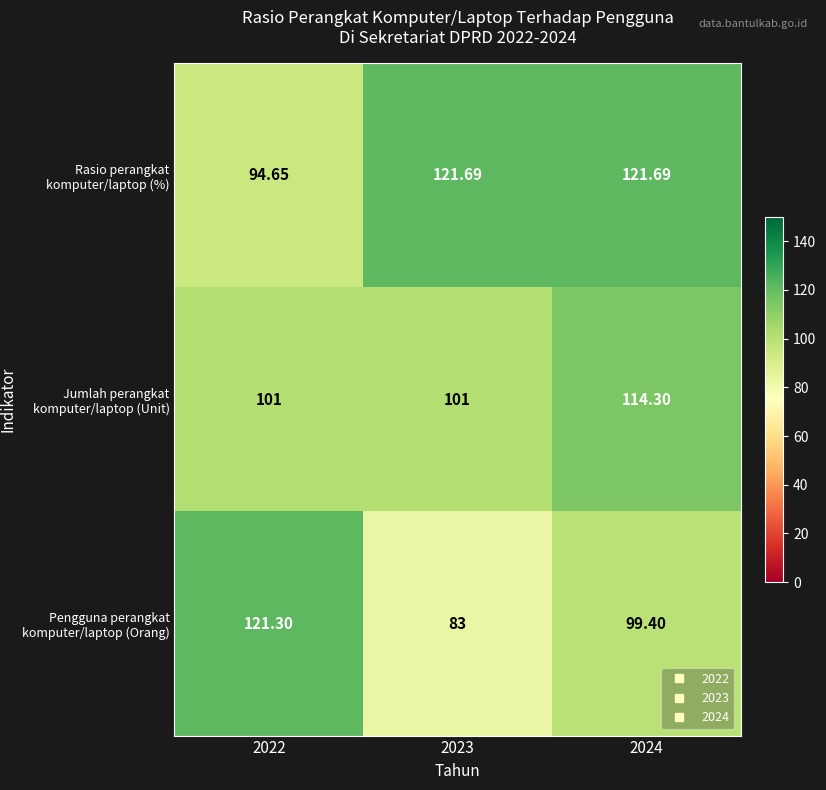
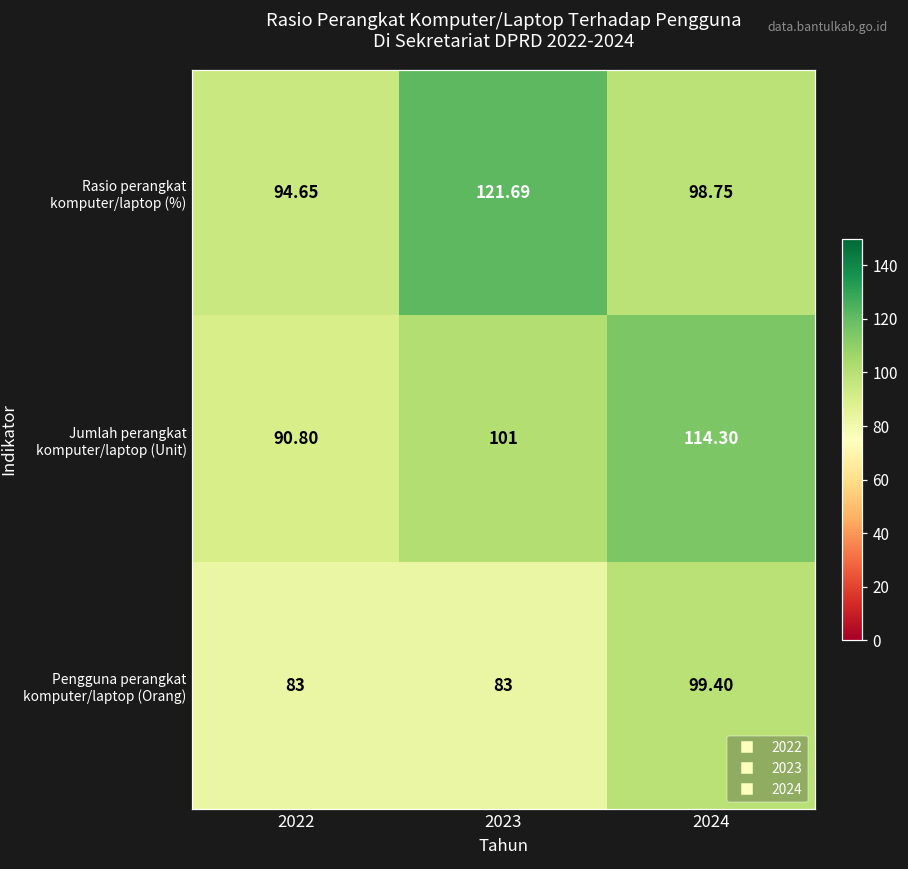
Rasio perangkat komputer/laptop (%), 2024: 121.69 -> 98.75
Jumlah perangkat komputer/laptop (Unit), 2022: 101 -> 90.80
Pengguna perangkat komputer/laptop (Orang), 2022: 121.30 -> 83
